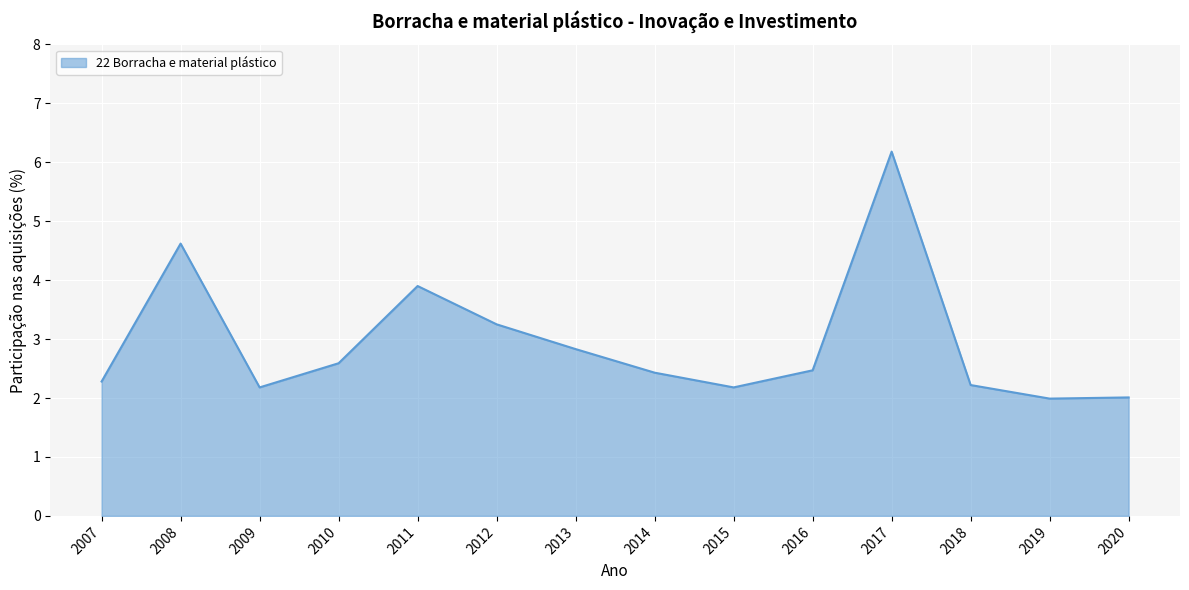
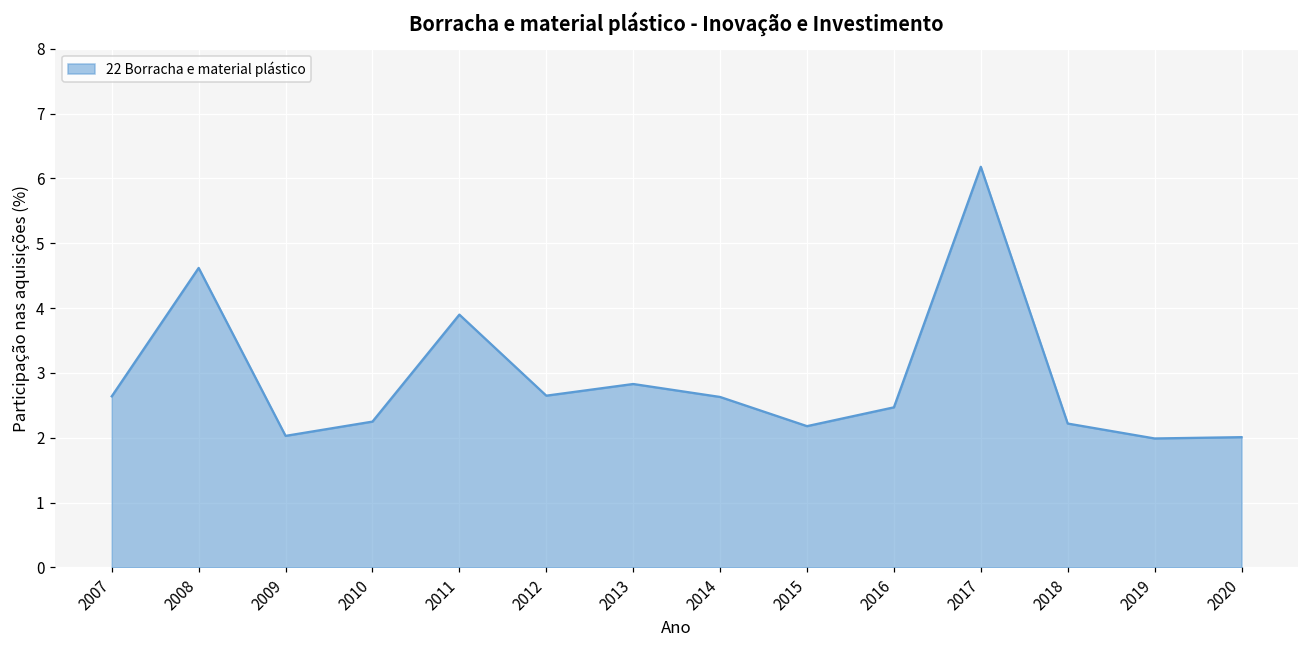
2007: 2.3 -> 2.6
2009: 2.2 -> 2.0
2010: 2.6 -> 2.3
2012: 3.3 -> 2.7
2014: 2.4 -> 2.6
